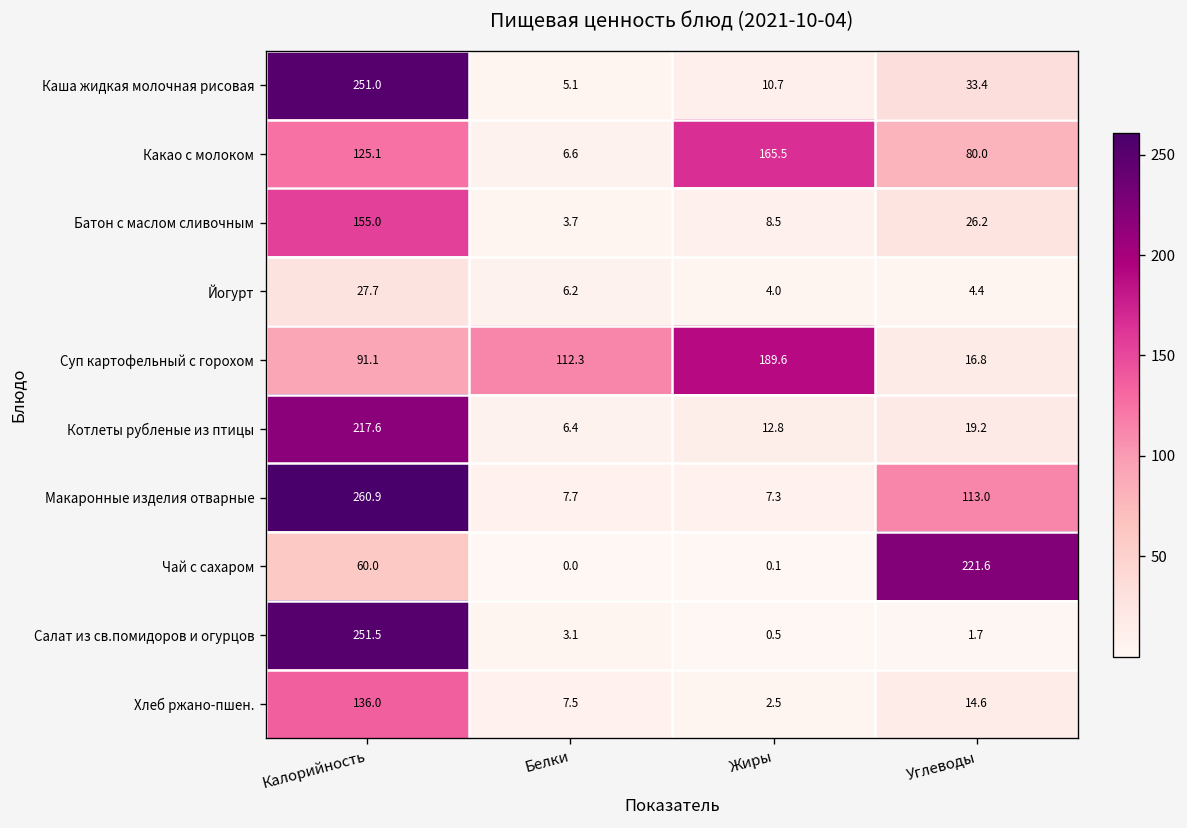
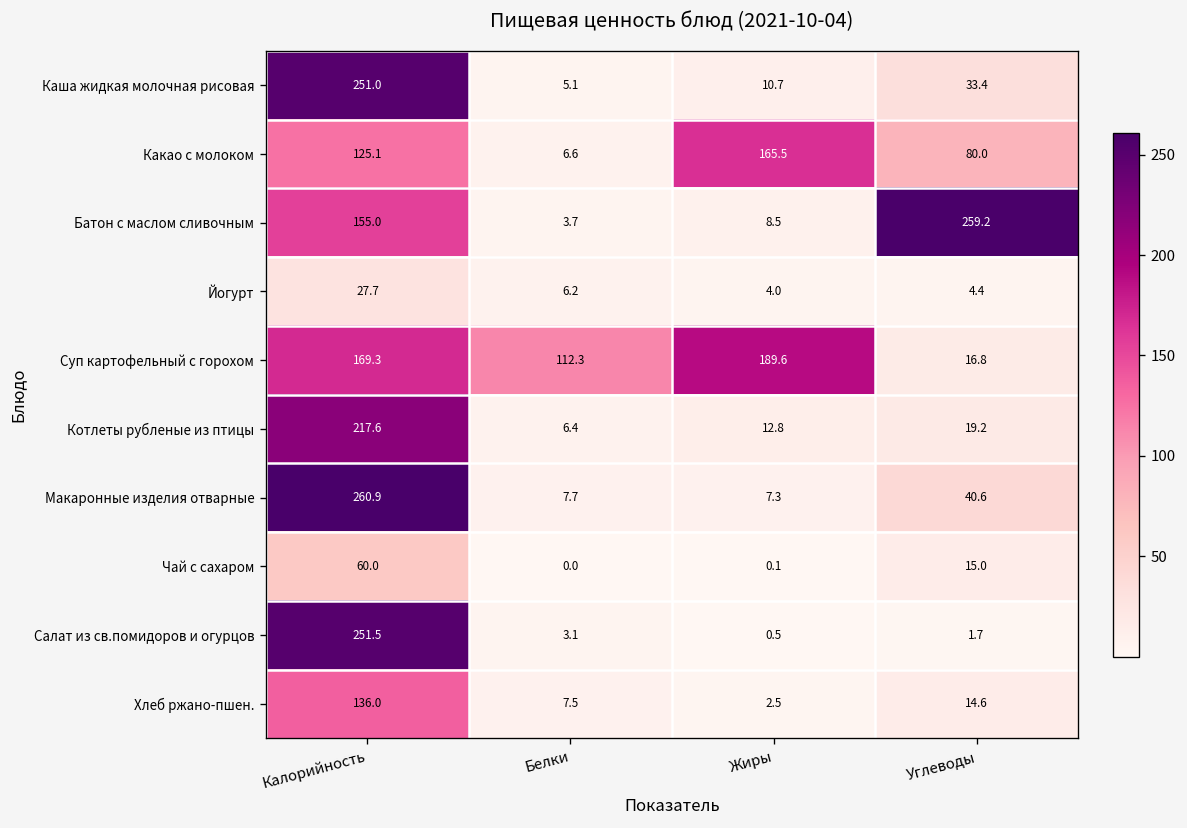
Батон с маслом сливочным, Углеводы: 26.2 -> 259.2
Суп картофельный с горохом, Калорийность: 91.1 -> 169.3
Макаронные изделия отварные, Углеводы: 113.0 -> 40.6
Чай с сахаром, Углеводы: 221.6 -> 15.0
